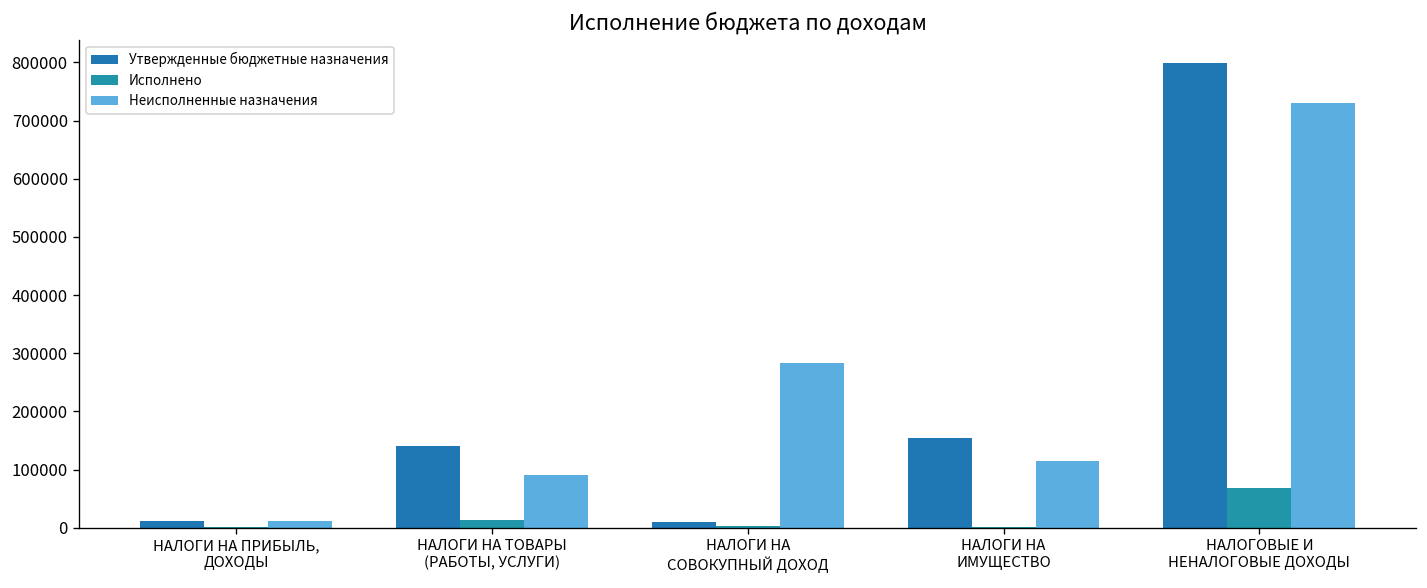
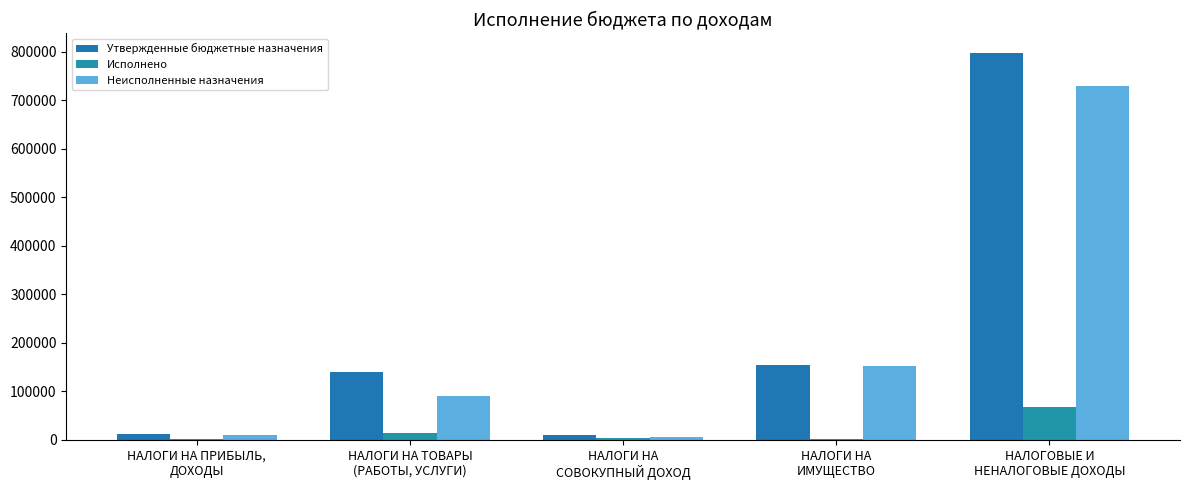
Неисполненные назначения, НАЛОГИ НА СОВОКУПНЫЙ ДОХОД: 280000 -> 10000
Неисполненные назначения, НАЛОГИ НА ИМУЩЕСТВО: 120000 -> 150000
